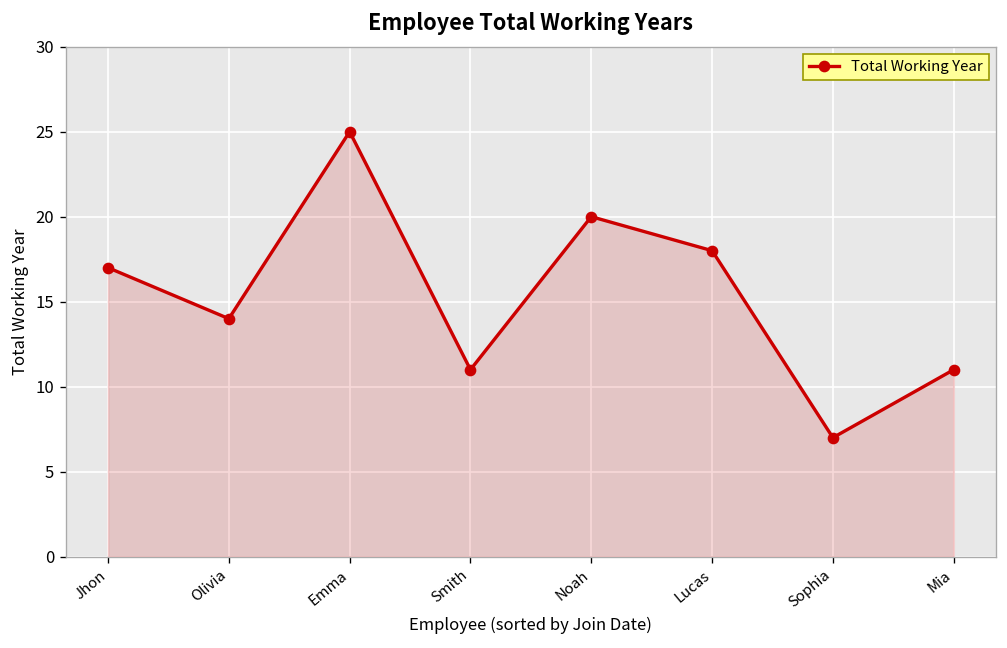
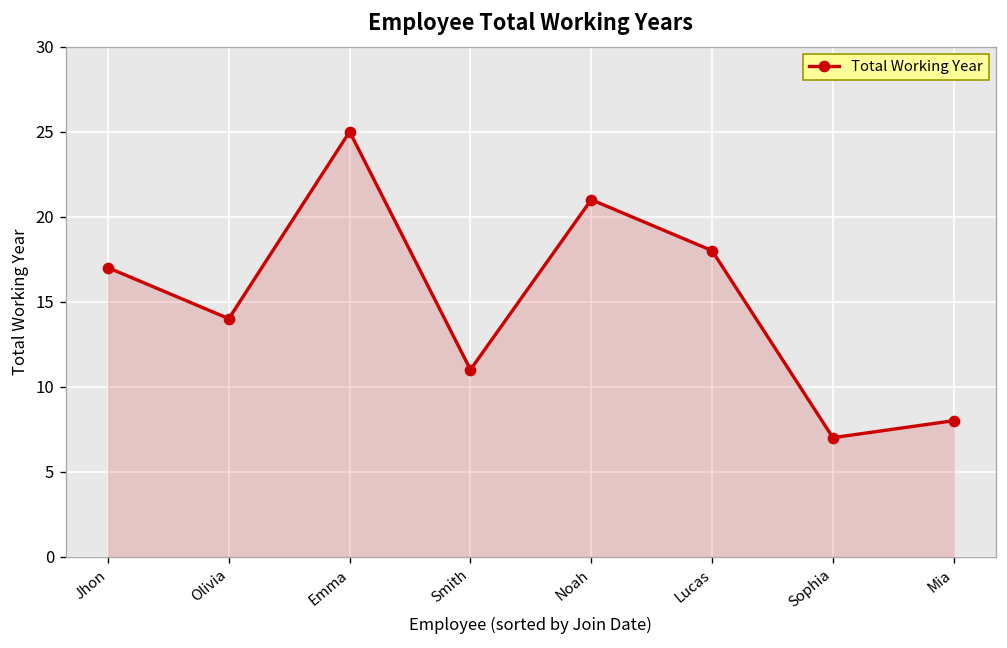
Noah: 20 -> 21
Mia: 11 -> 8
